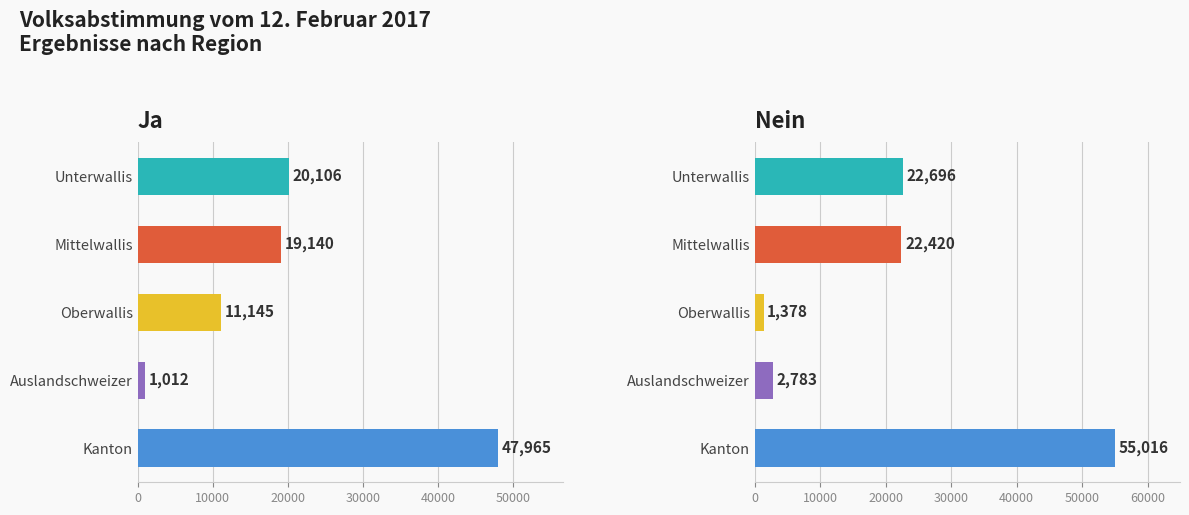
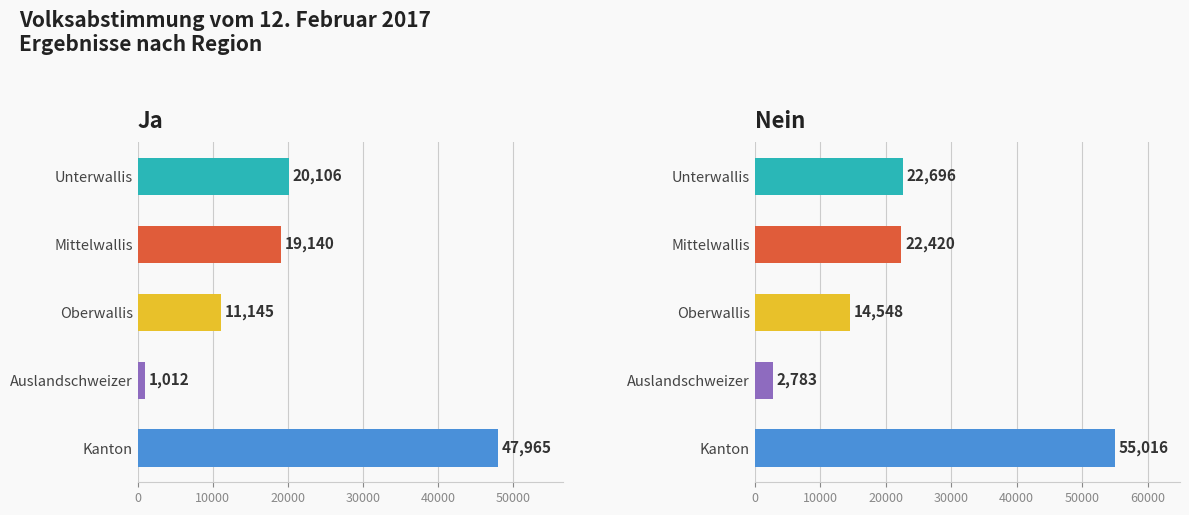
Nein, Oberwallis: 1,378 -> 14,548
